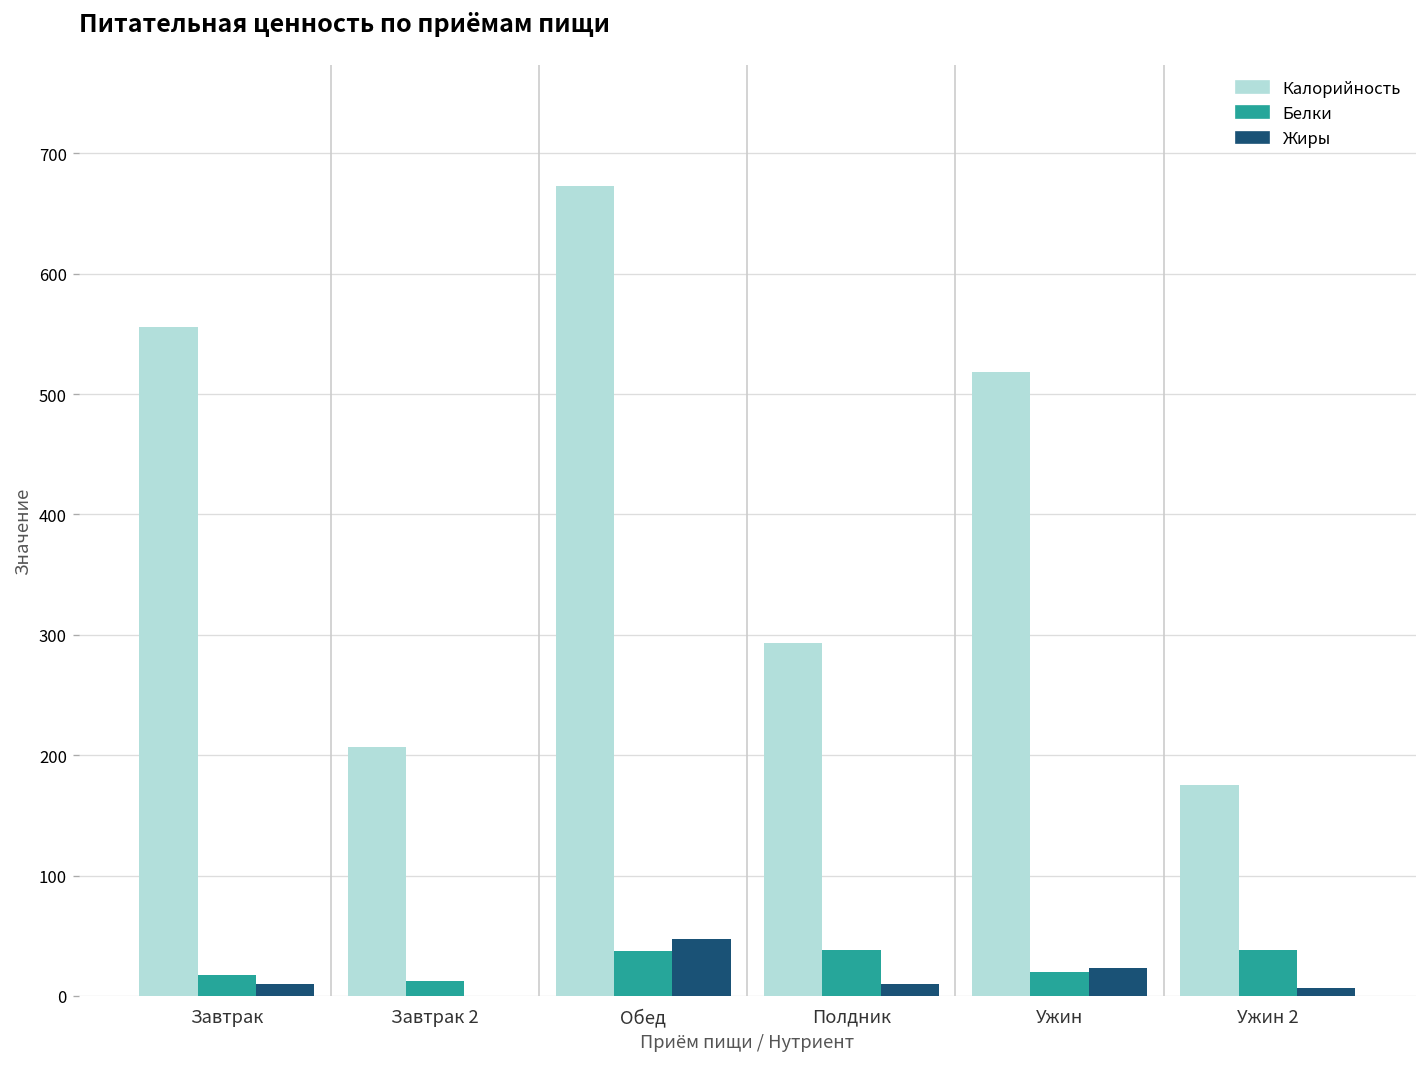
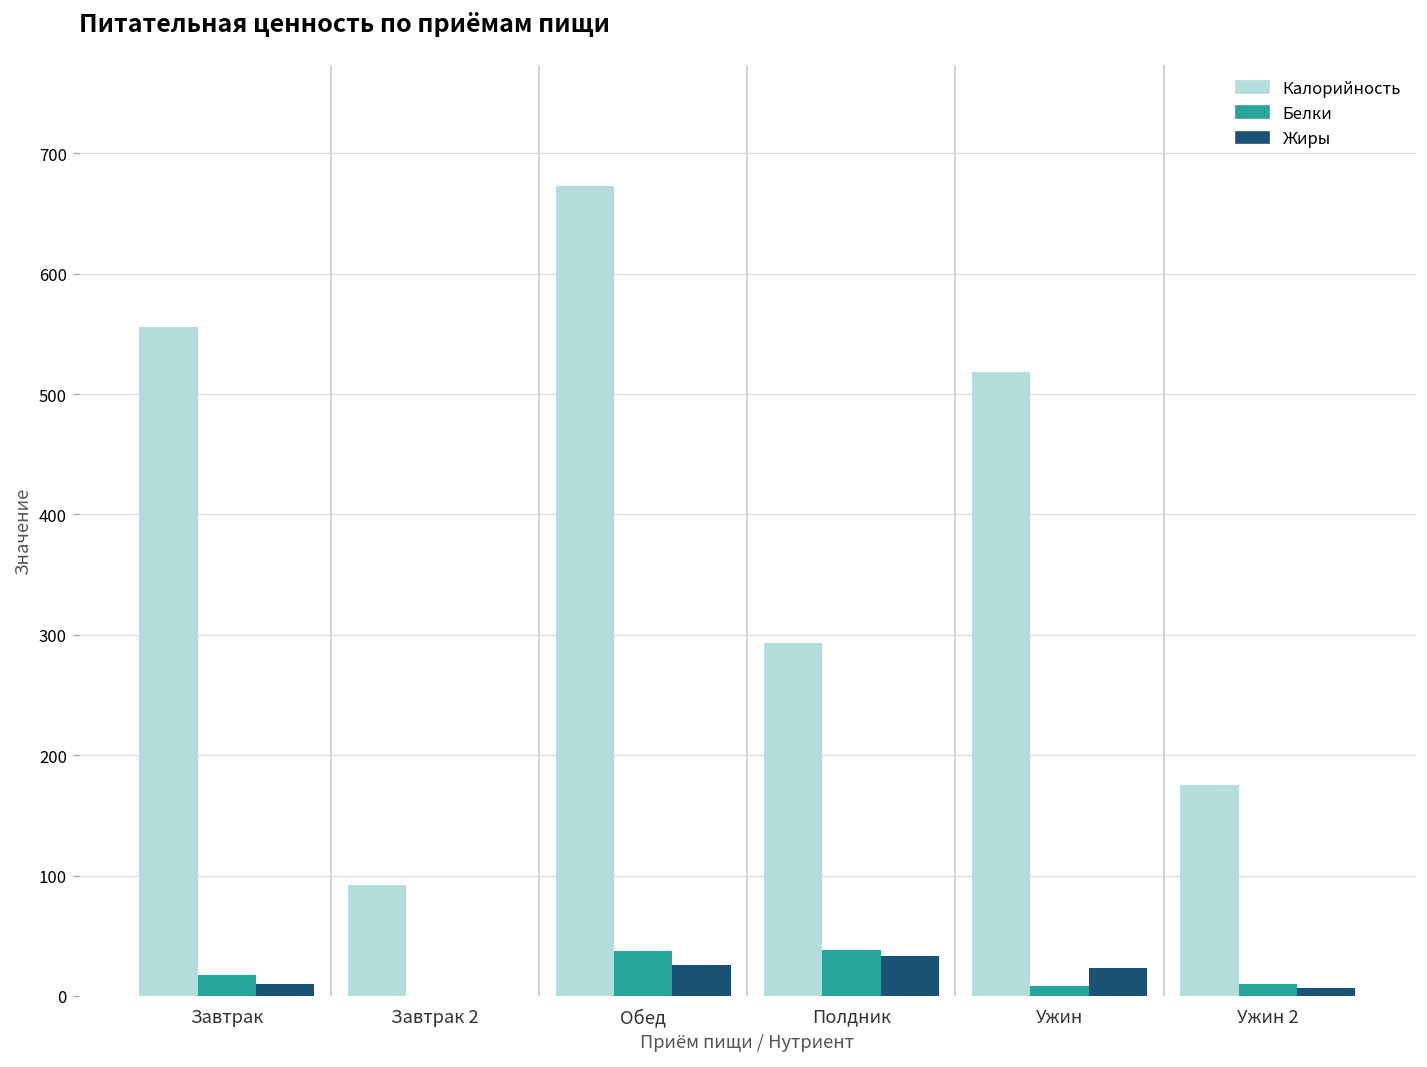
Калорийность, Завтрак 2: 207 -> 92
Белки, Завтрак 2: 12 -> 0
Жиры, Обед: 47 -> 25
Жиры, Полдник: 10 -> 33
Белки, Ужин: 20 -> 8
Белки, Ужин 2: 38 -> 10
